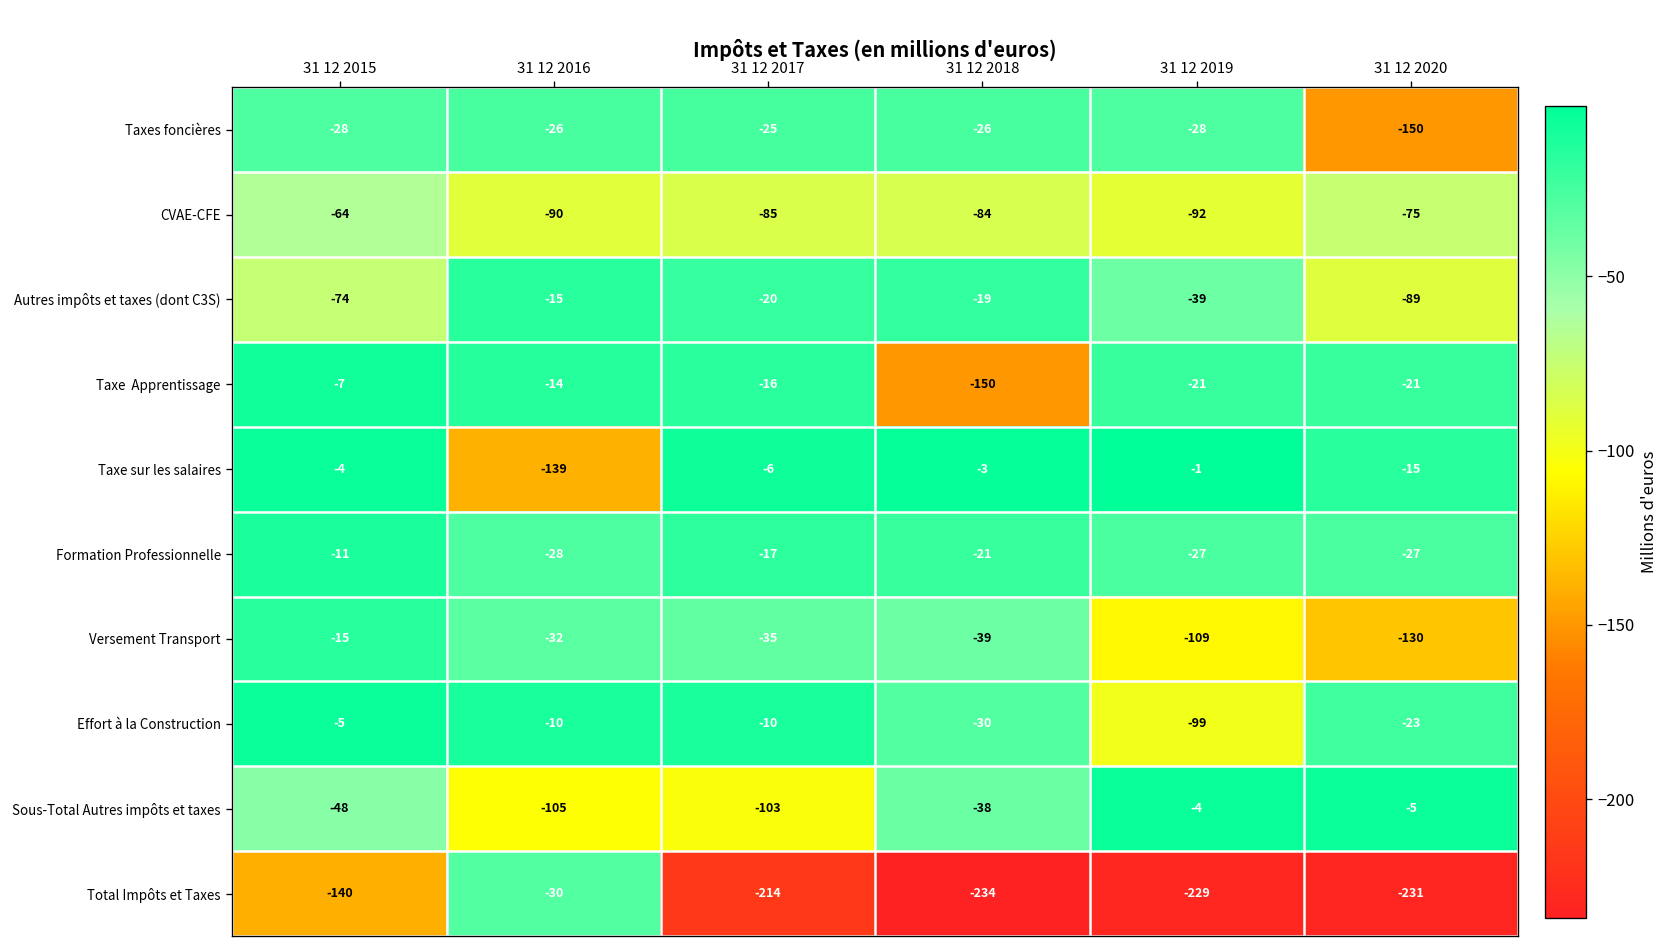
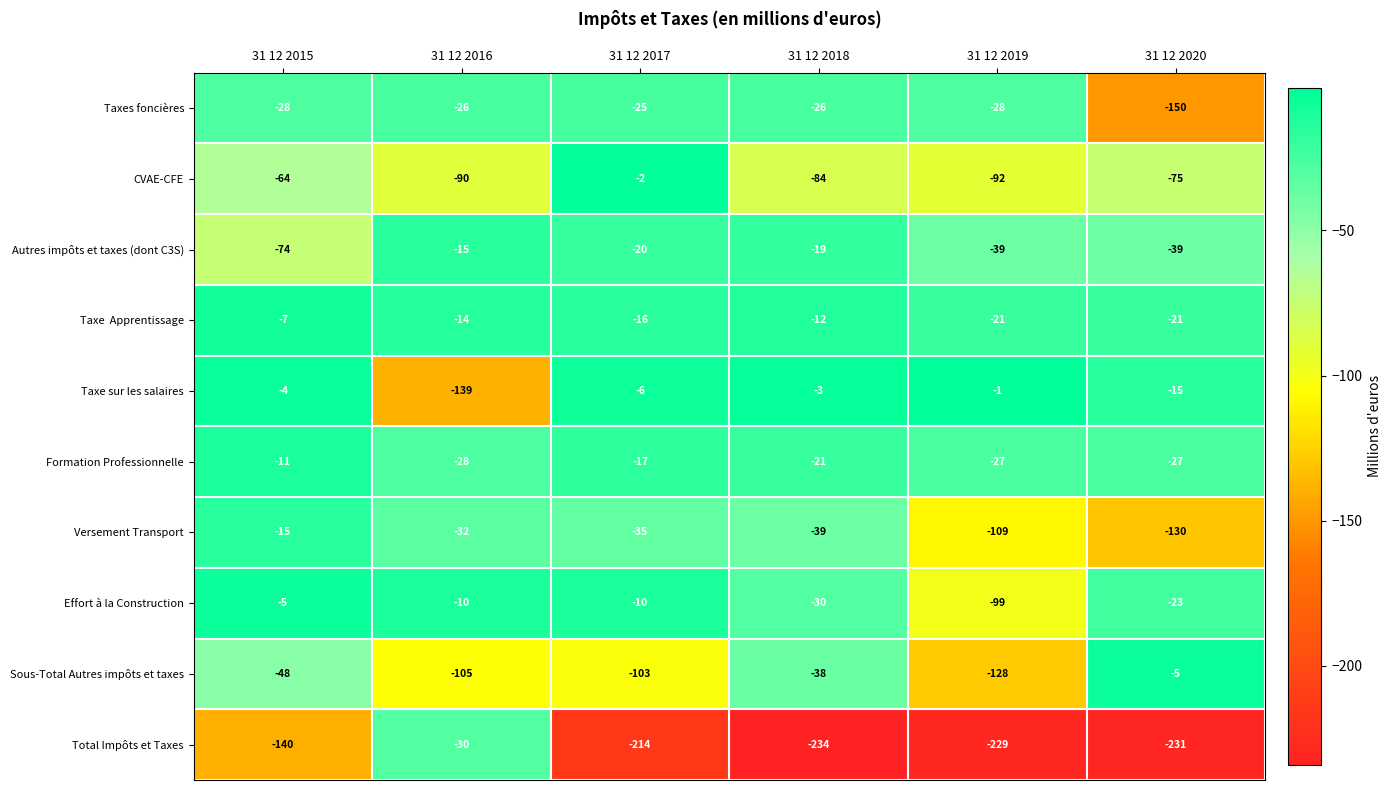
CVAE-CFE, 31 12 2017: -85 -> -2
Autres impôts et taxes (dont C3S), 31 12 2020: -89 -> -39
Taxe Apprentissage, 31 12 2018: -150 -> -12
Sous-Total Autres impôts et taxes, 31 12 2019: -4 -> -128
